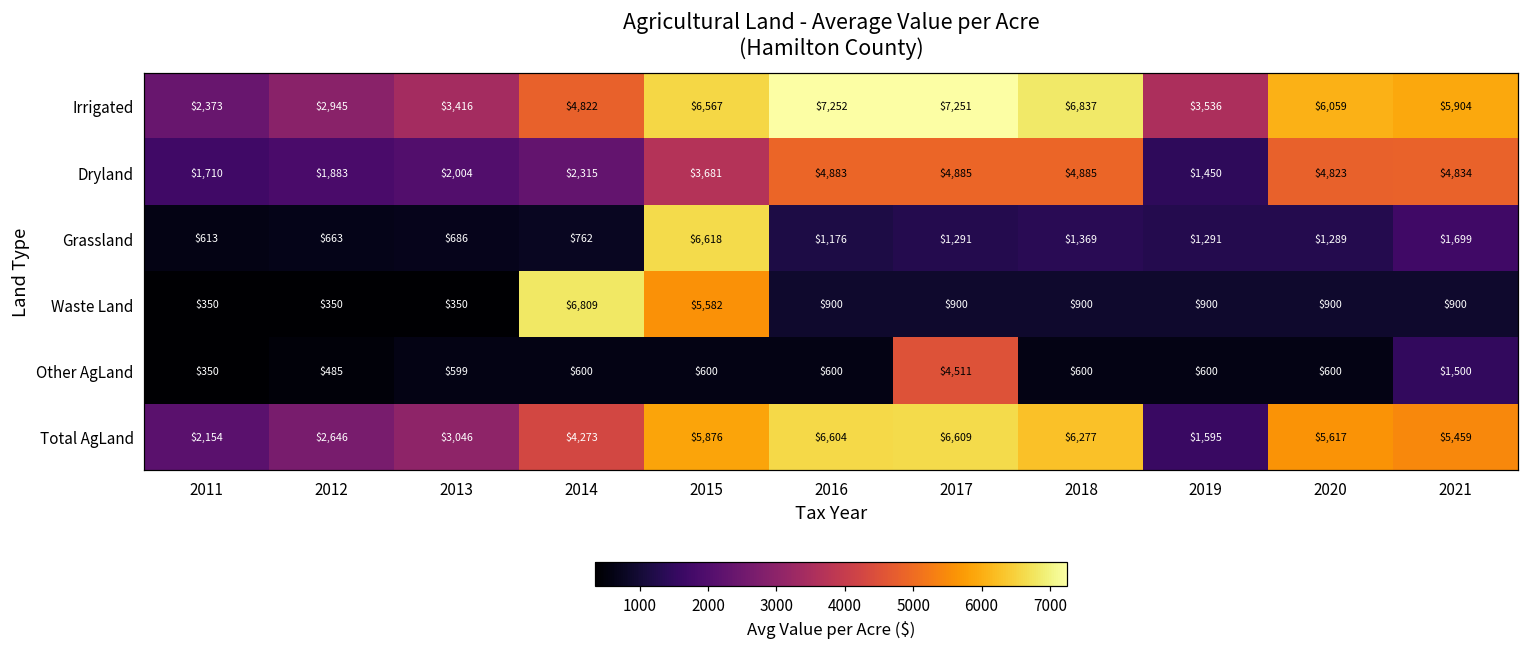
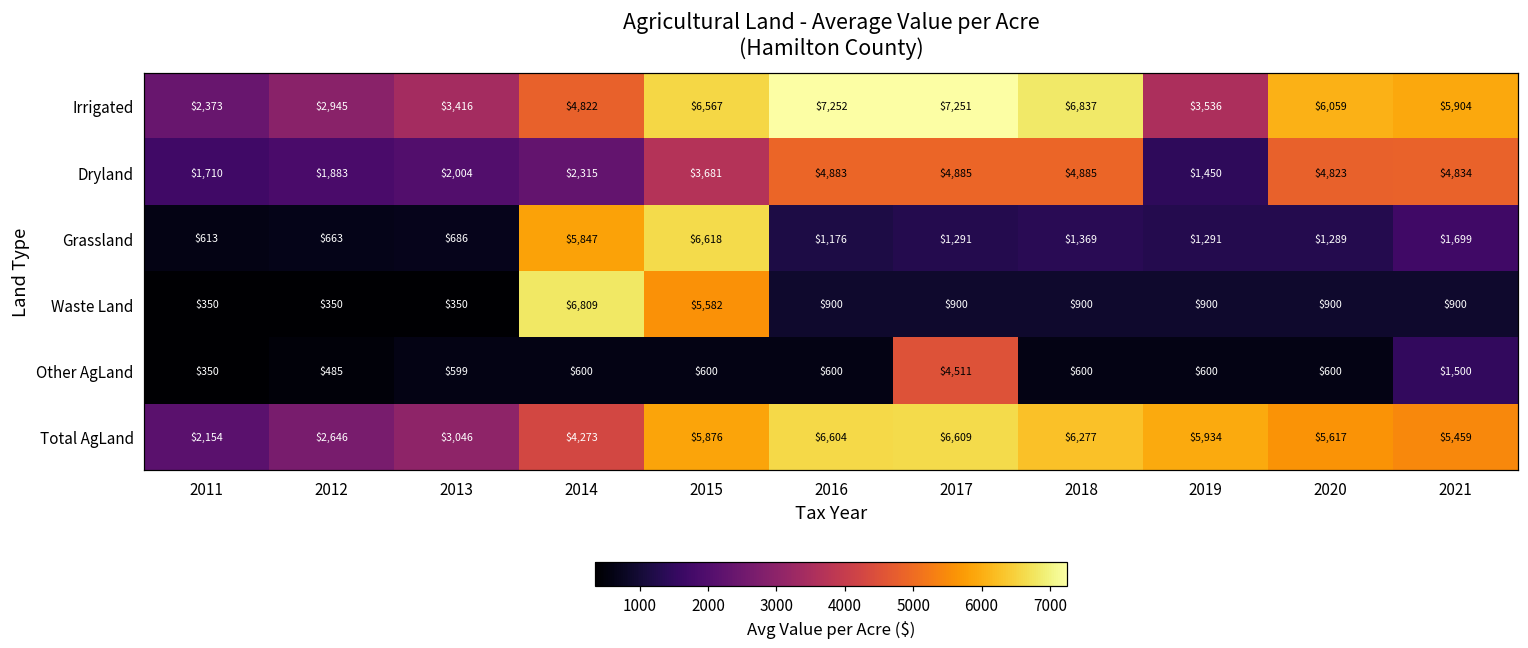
Grassland, 2014: $762 -> $5,847
Total AgLand, 2019: $1,595 -> $5,934
